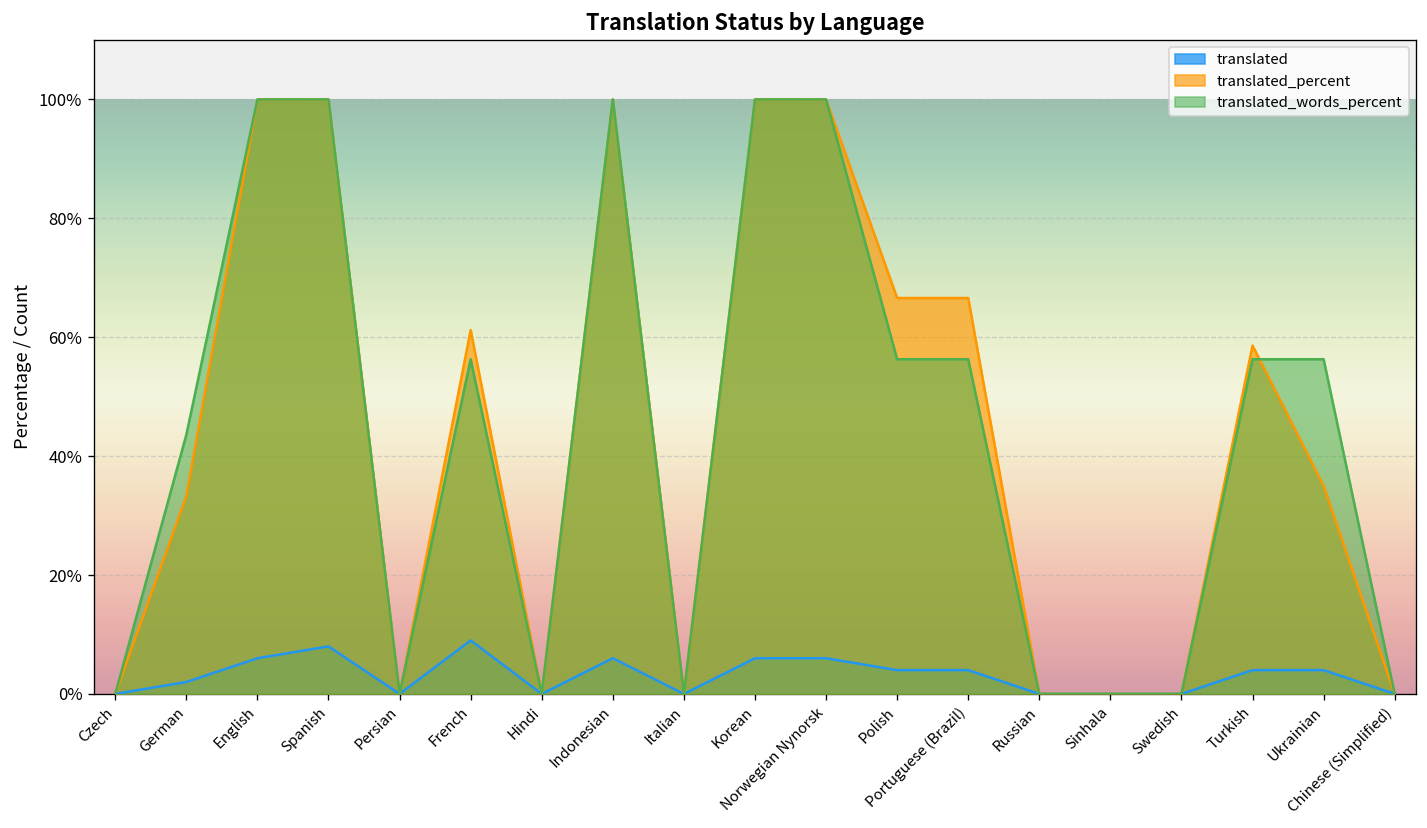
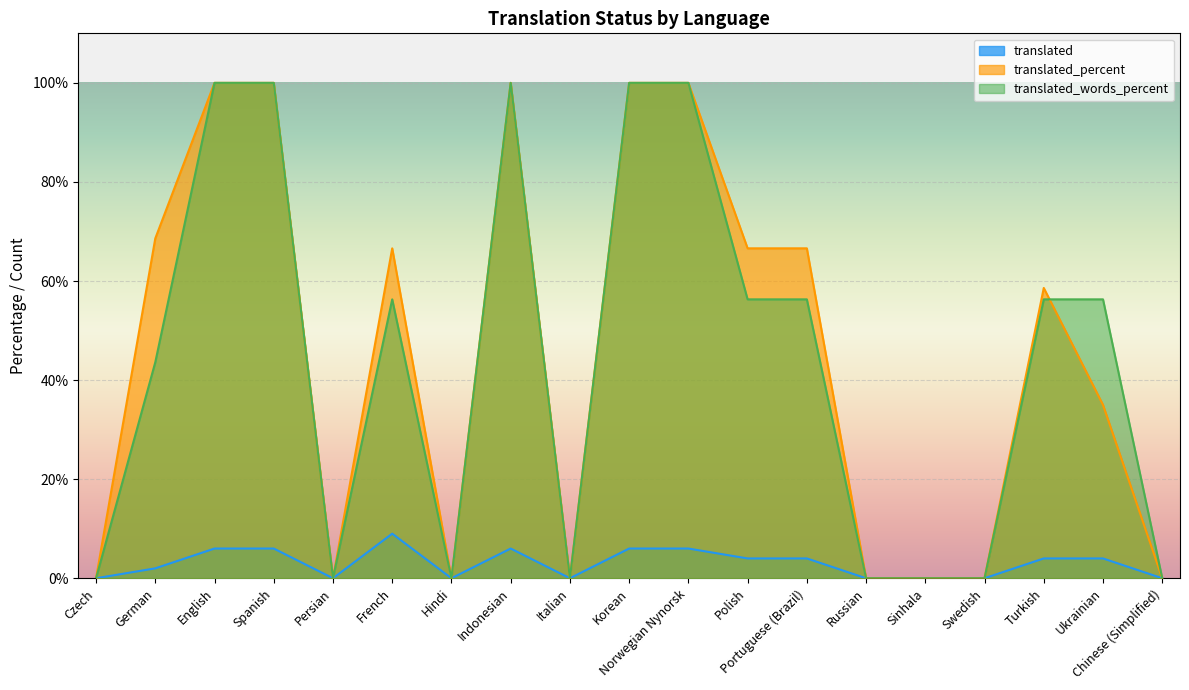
translated_percent, German: 33% -> 69%
translated, Spanish: 8% -> 6%
translated_percent, French: 61% -> 67%
